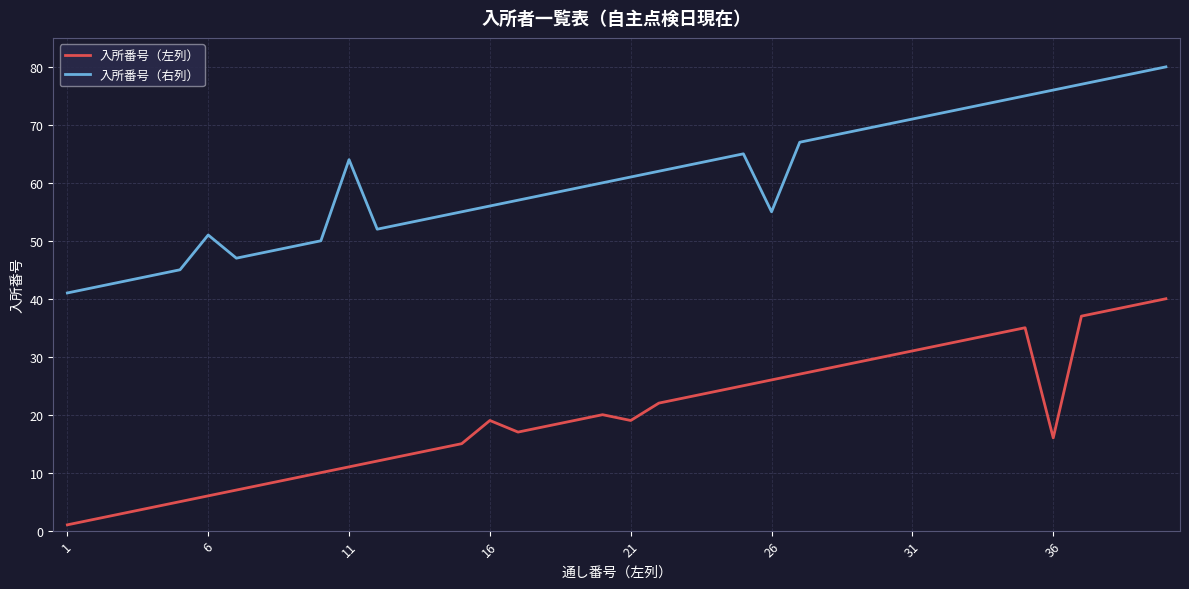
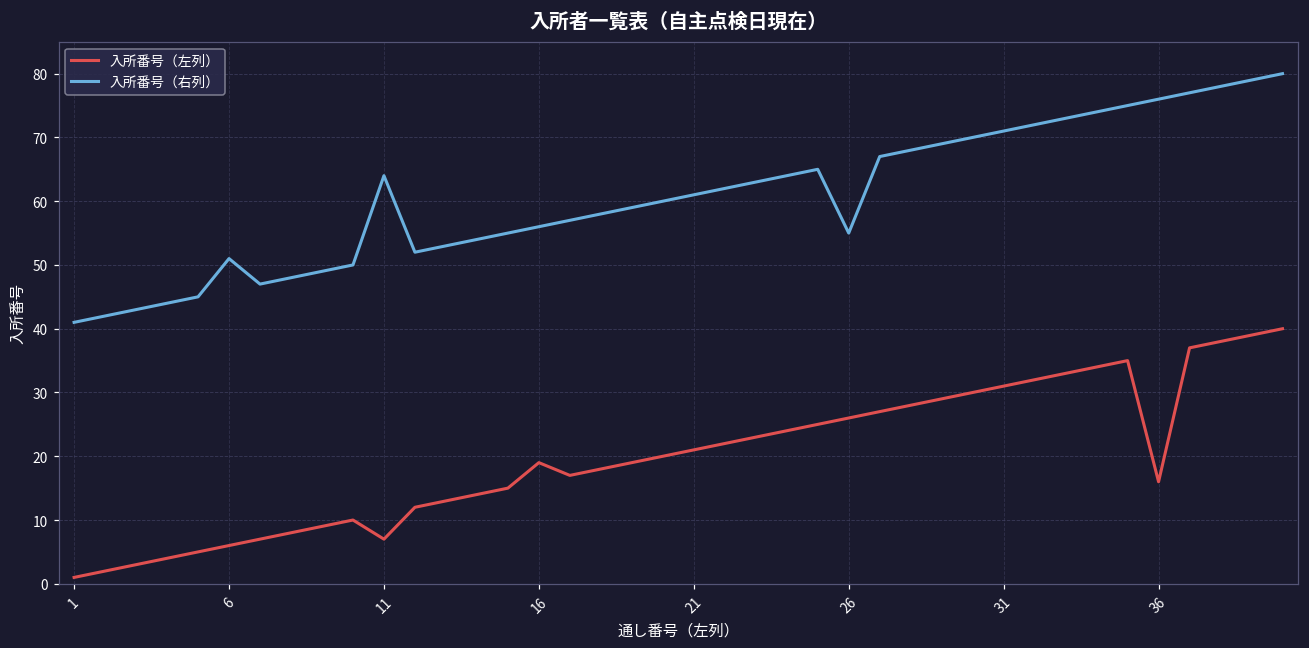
入所番号（左列）, 11: 11 -> 7
入所番号（左列）, 21: 19 -> 21
